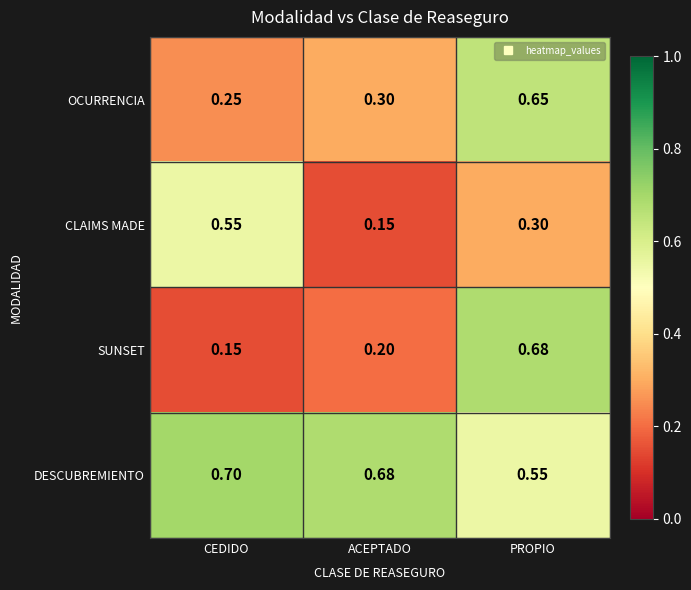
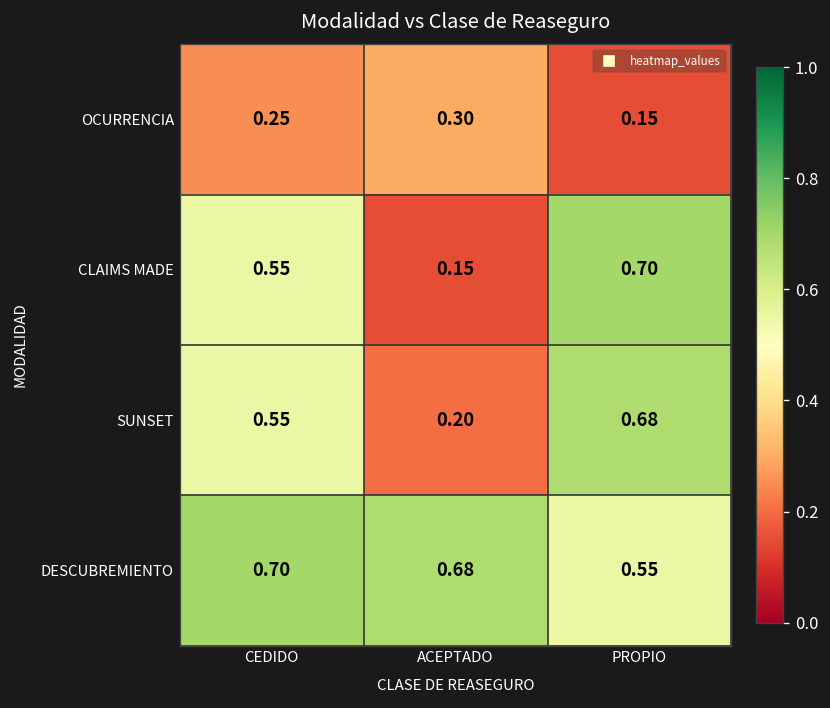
OCURRENCIA, PROPIO: 0.65 -> 0.15
CLAIMS MADE, PROPIO: 0.30 -> 0.70
SUNSET, CEDIDO: 0.15 -> 0.55
